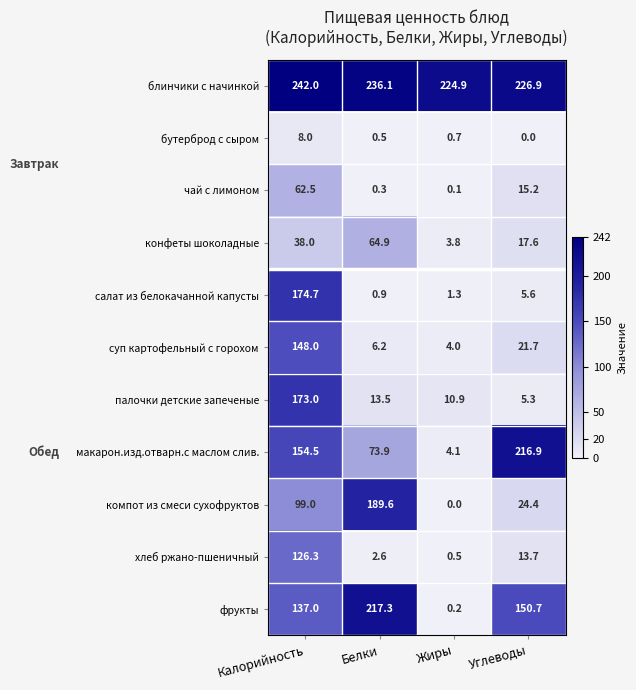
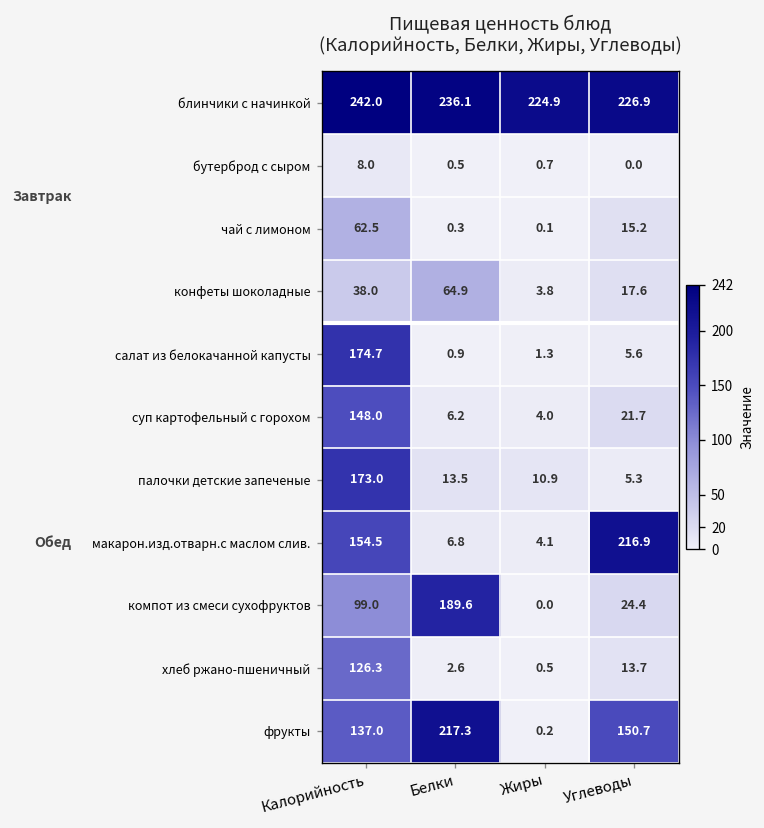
макарон.изд.отварн.с маслом слив., Белки: 73.9 -> 6.8
